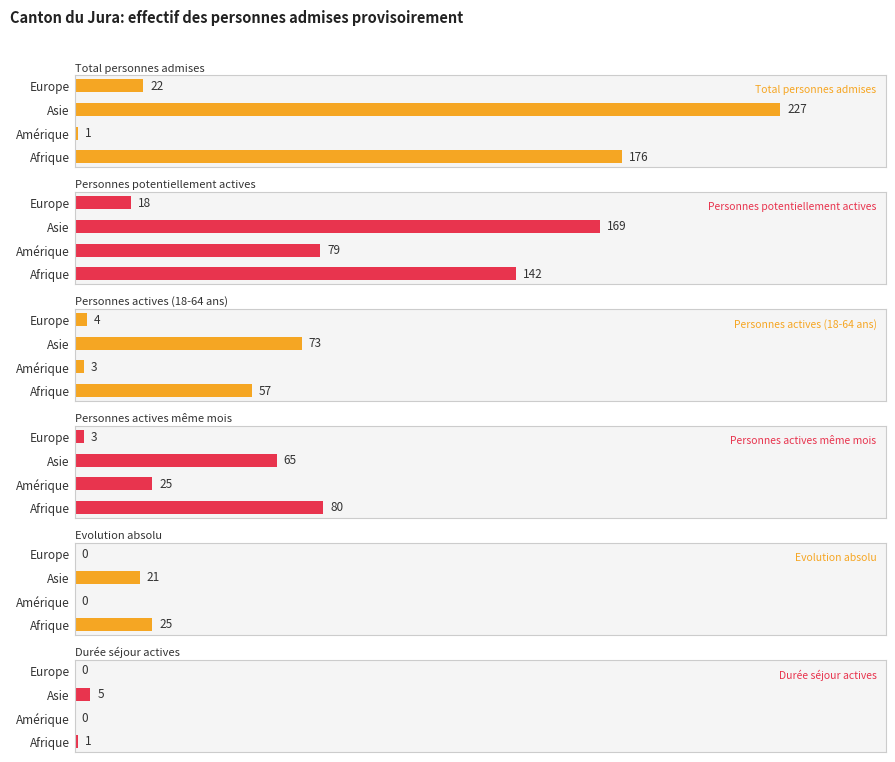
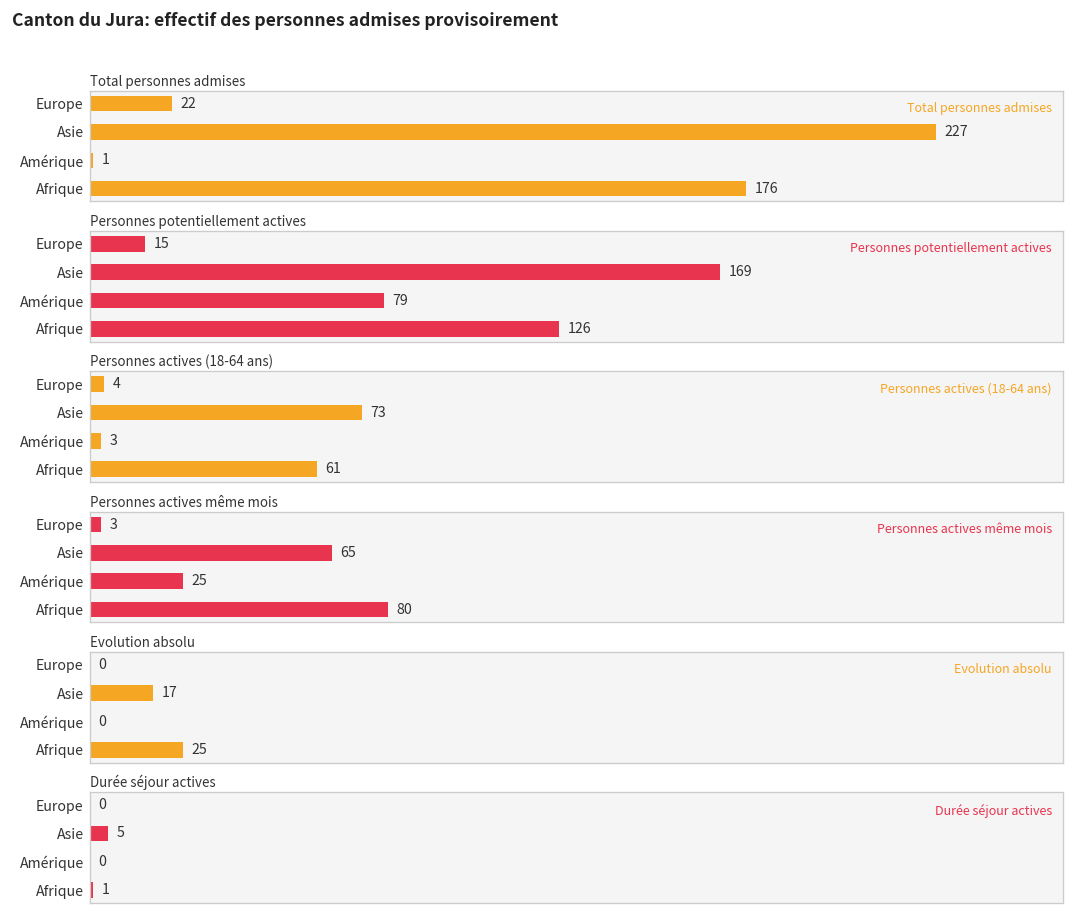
Personnes potentiellement actives, Europe: 18 -> 15
Personnes potentiellement actives, Afrique: 142 -> 126
Personnes actives (18-64 ans), Afrique: 57 -> 61
Evolution absolu, Asie: 21 -> 17
